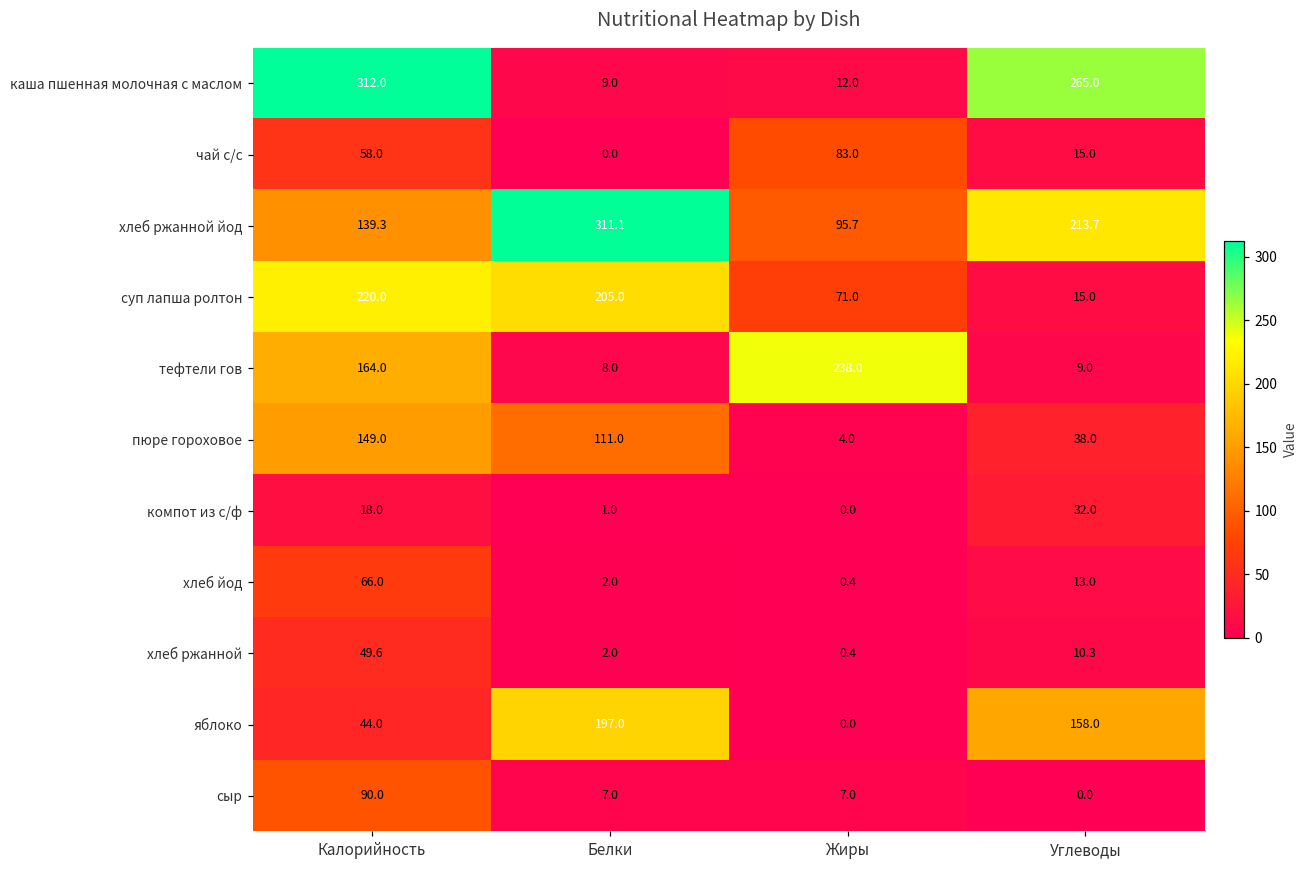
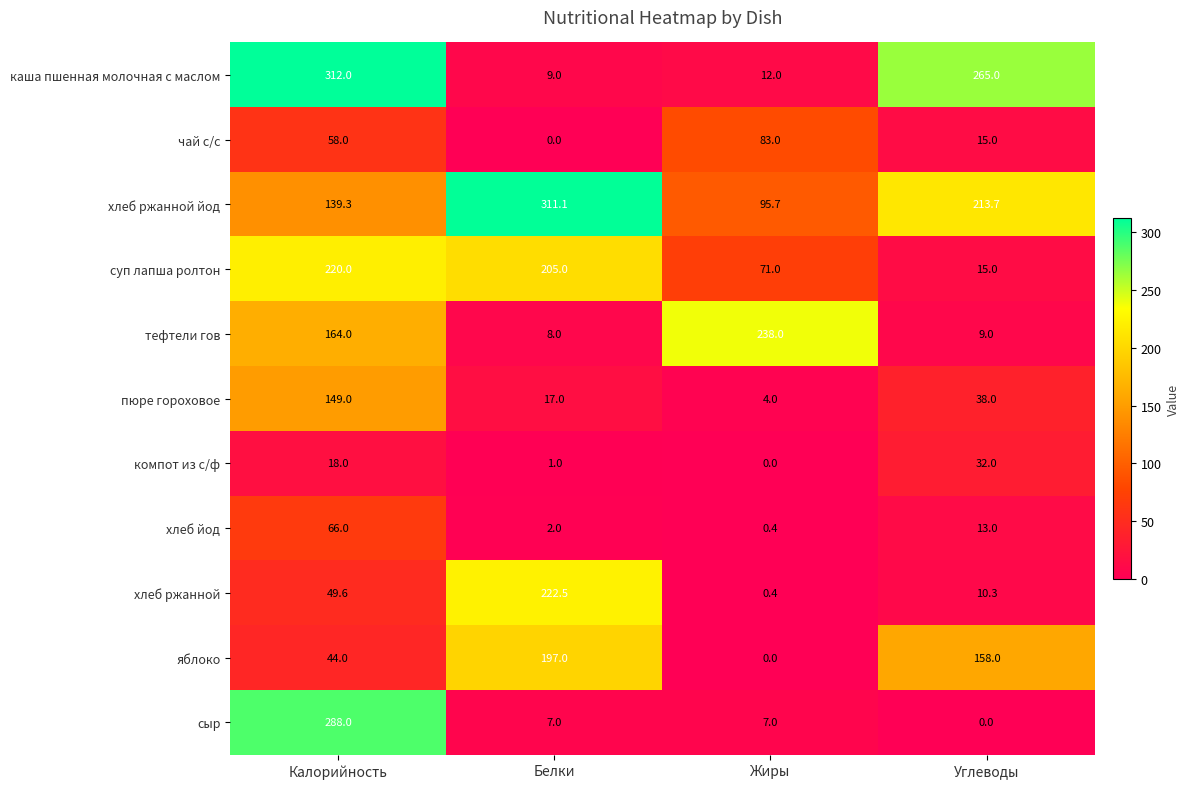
пюре гороховое, Белки: 111.0 -> 17.0
хлеб ржанной, Белки: 2.0 -> 222.5
сыр, Калорийность: 90.0 -> 288.0
